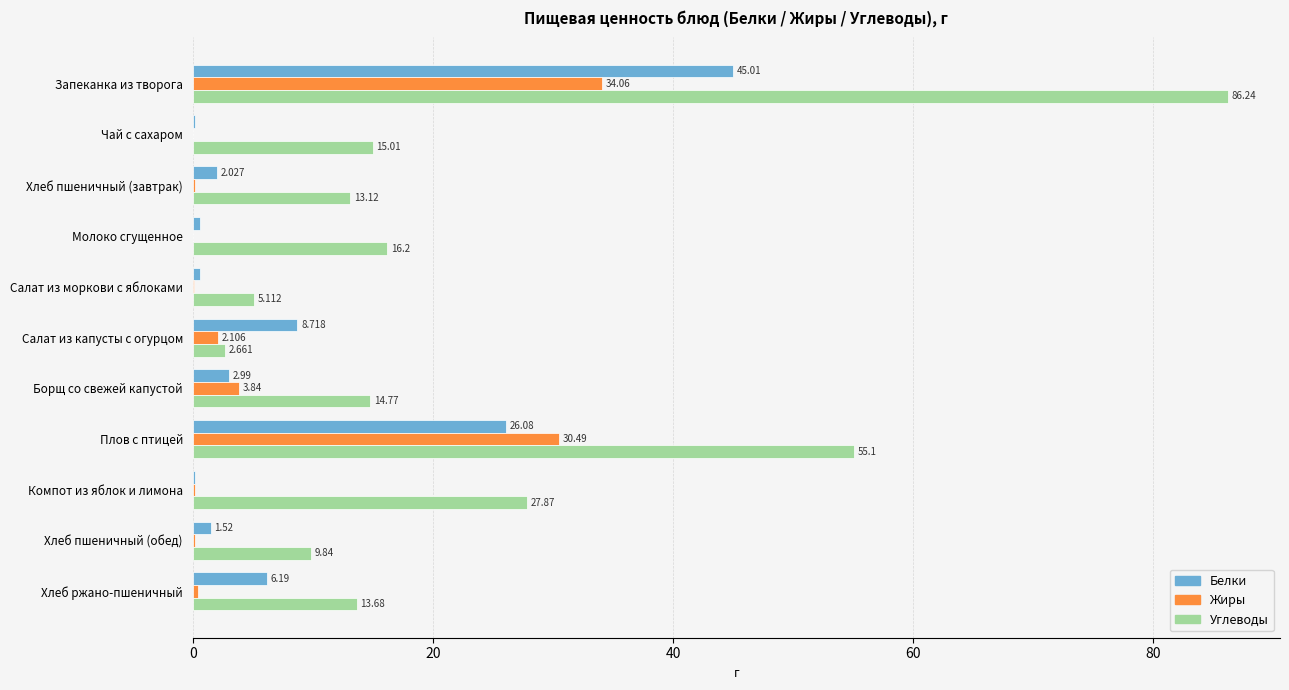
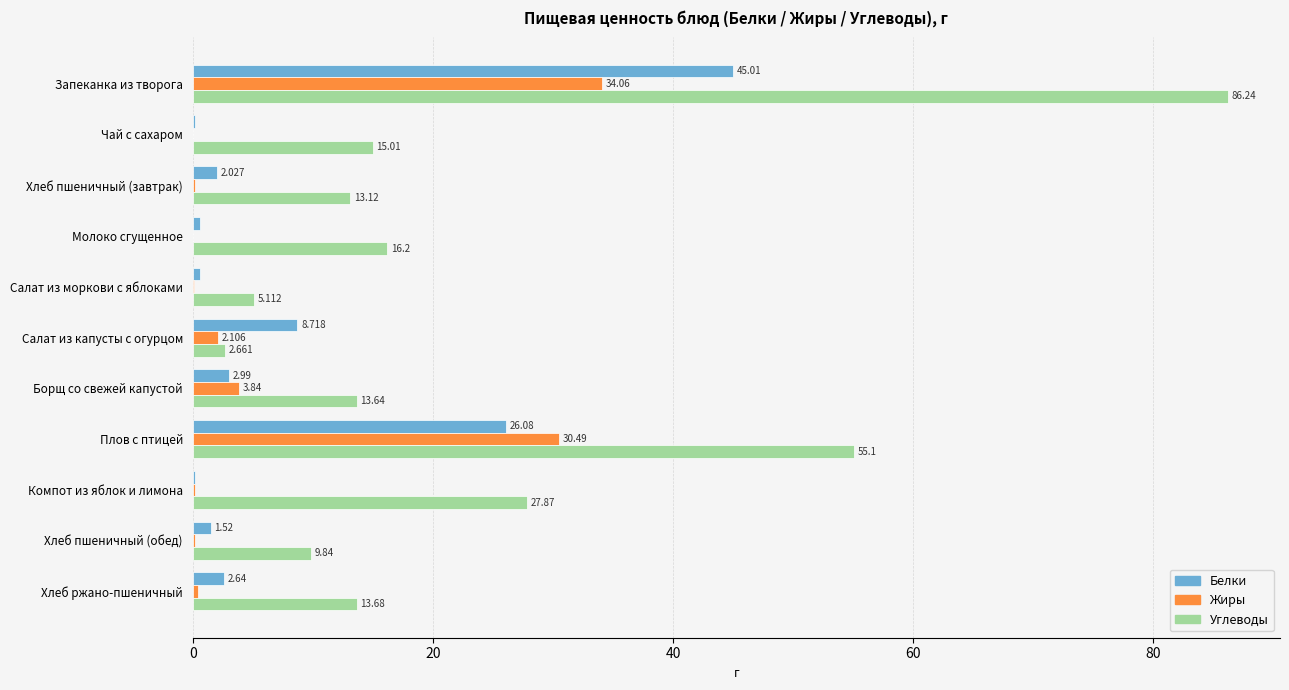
Углеводы, Борщ со свежей капустой: 14.77 -> 13.64
Белки, Хлеб ржано-пшеничный: 6.19 -> 2.64
